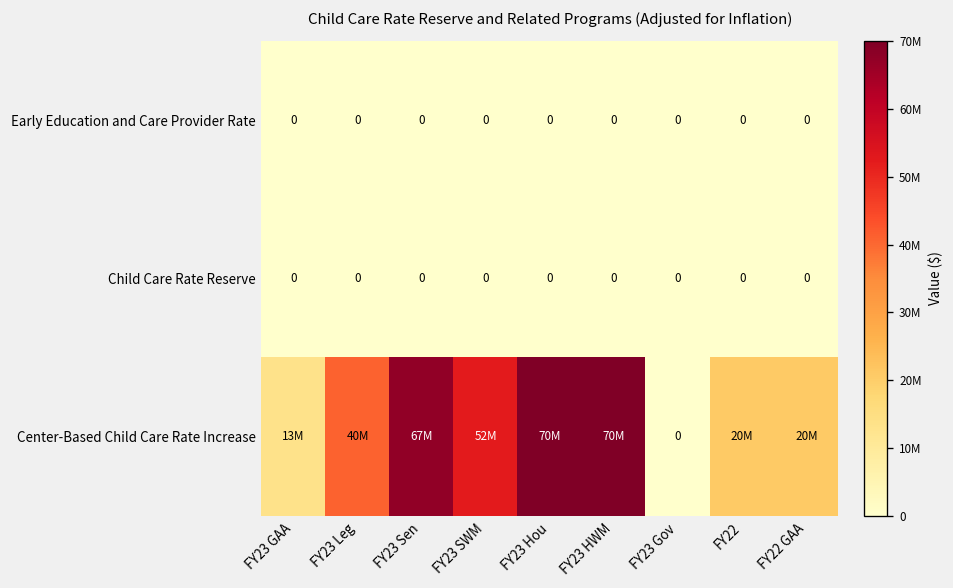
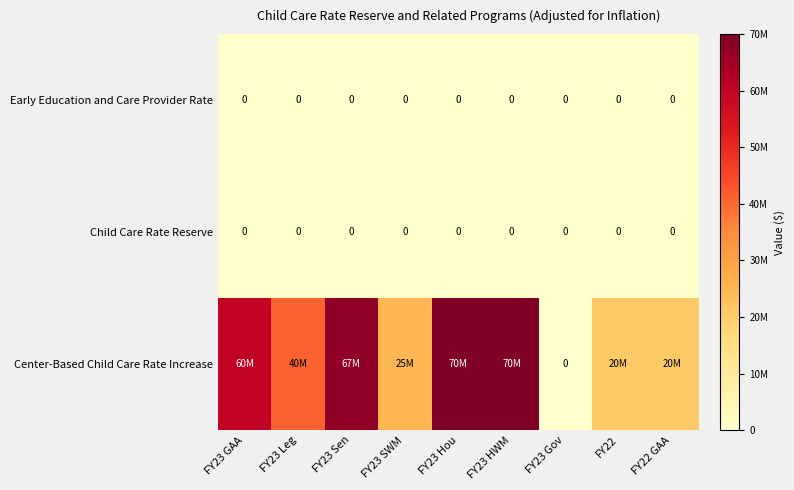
Center-Based Child Care Rate Increase, FY23 GAA: 13M -> 60M
Center-Based Child Care Rate Increase, FY23 SWM: 52M -> 25M
